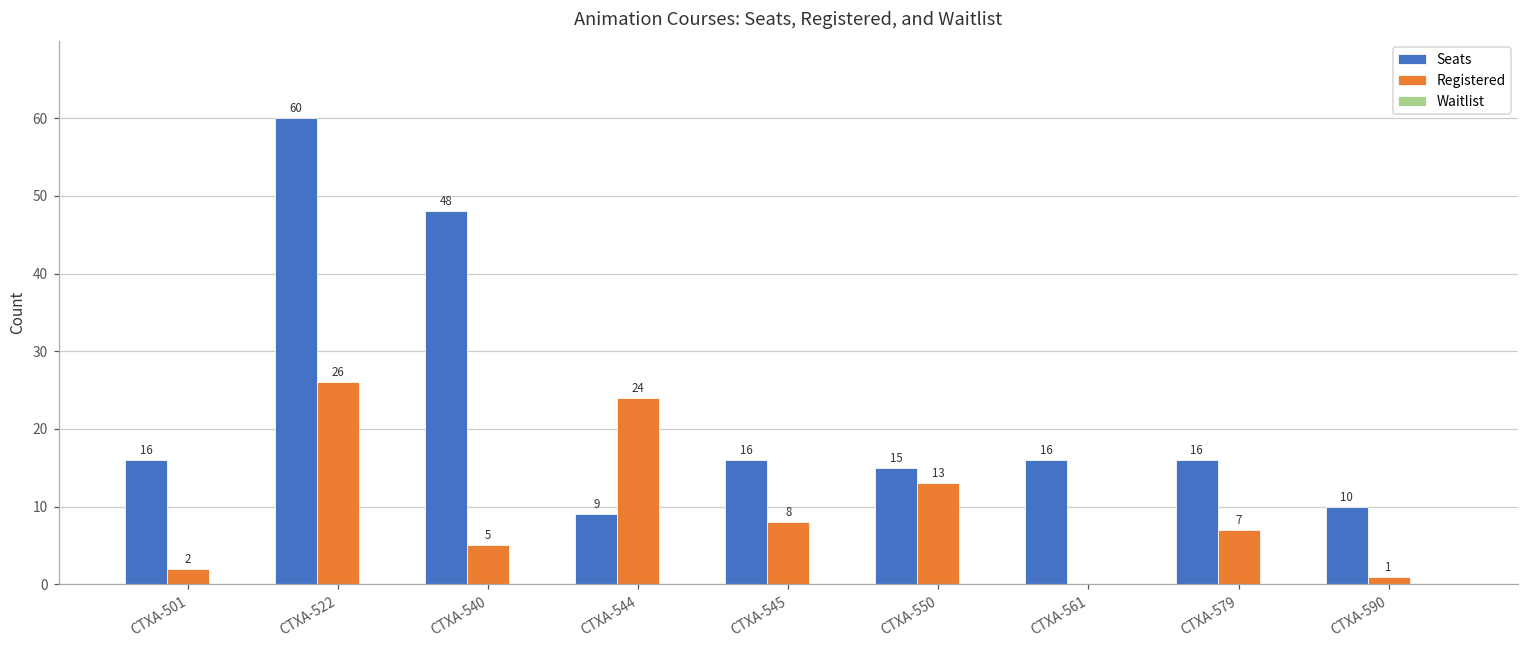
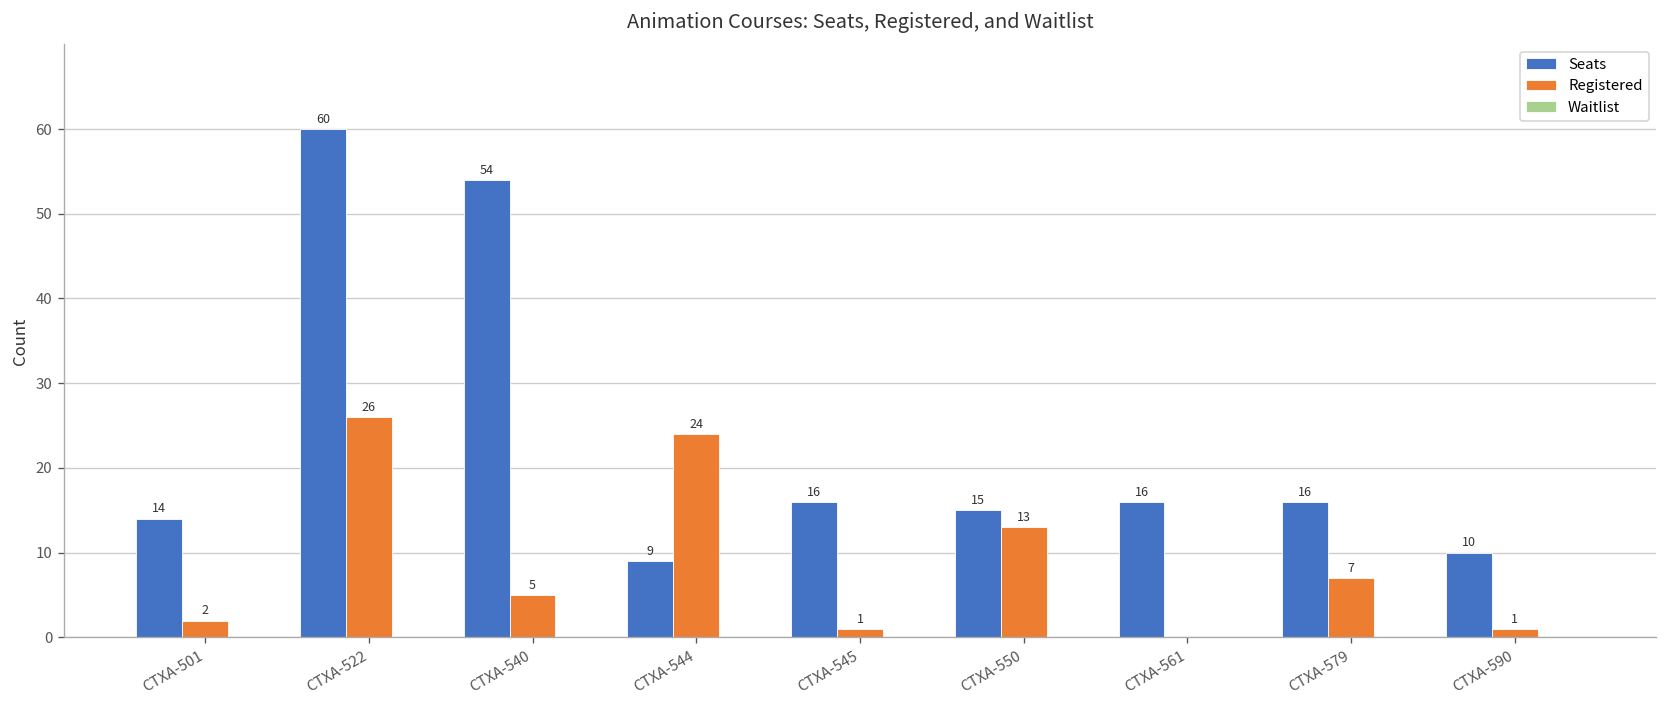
Seats, CTXA-501: 16 -> 14
Seats, CTXA-540: 48 -> 54
Registered, CTXA-545: 8 -> 1
